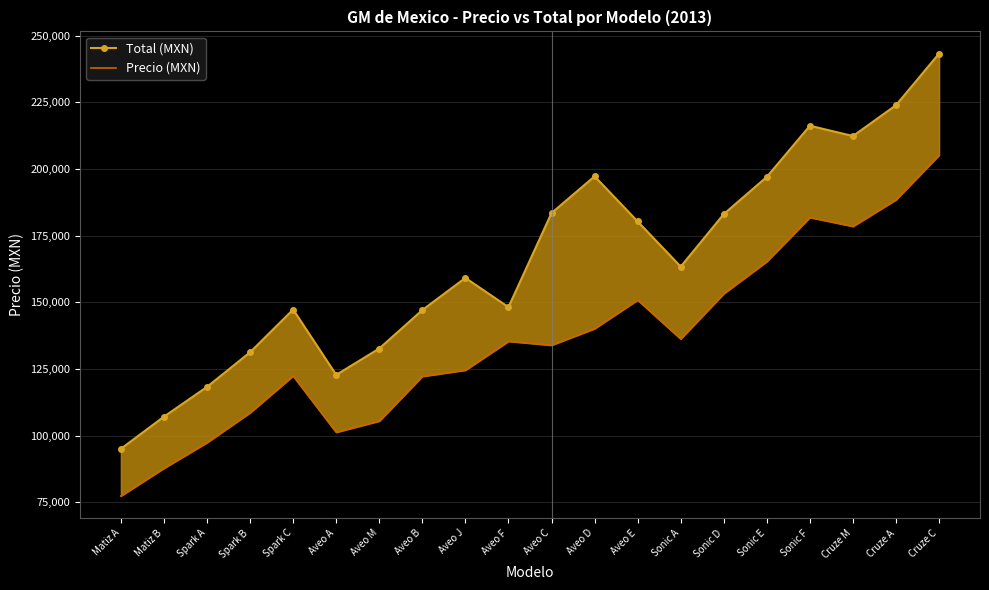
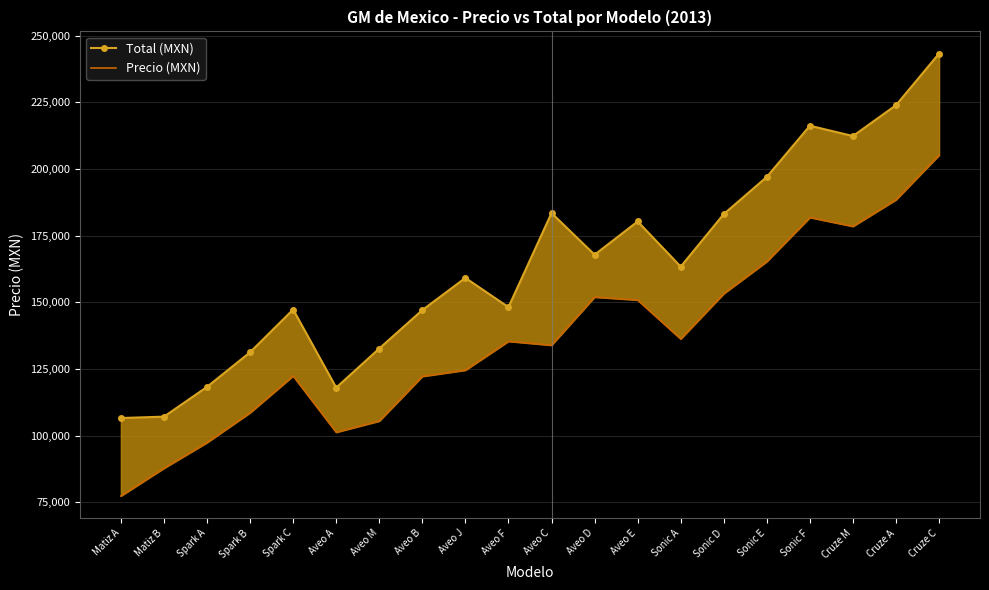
Total (MXN), Matiz A: 95,000 -> 107,000
Total (MXN), Aveo A: 123,000 -> 118,000
Total (MXN), Aveo D: 197,000 -> 168,000
Precio (MXN), Aveo D: 140,000 -> 152,000
